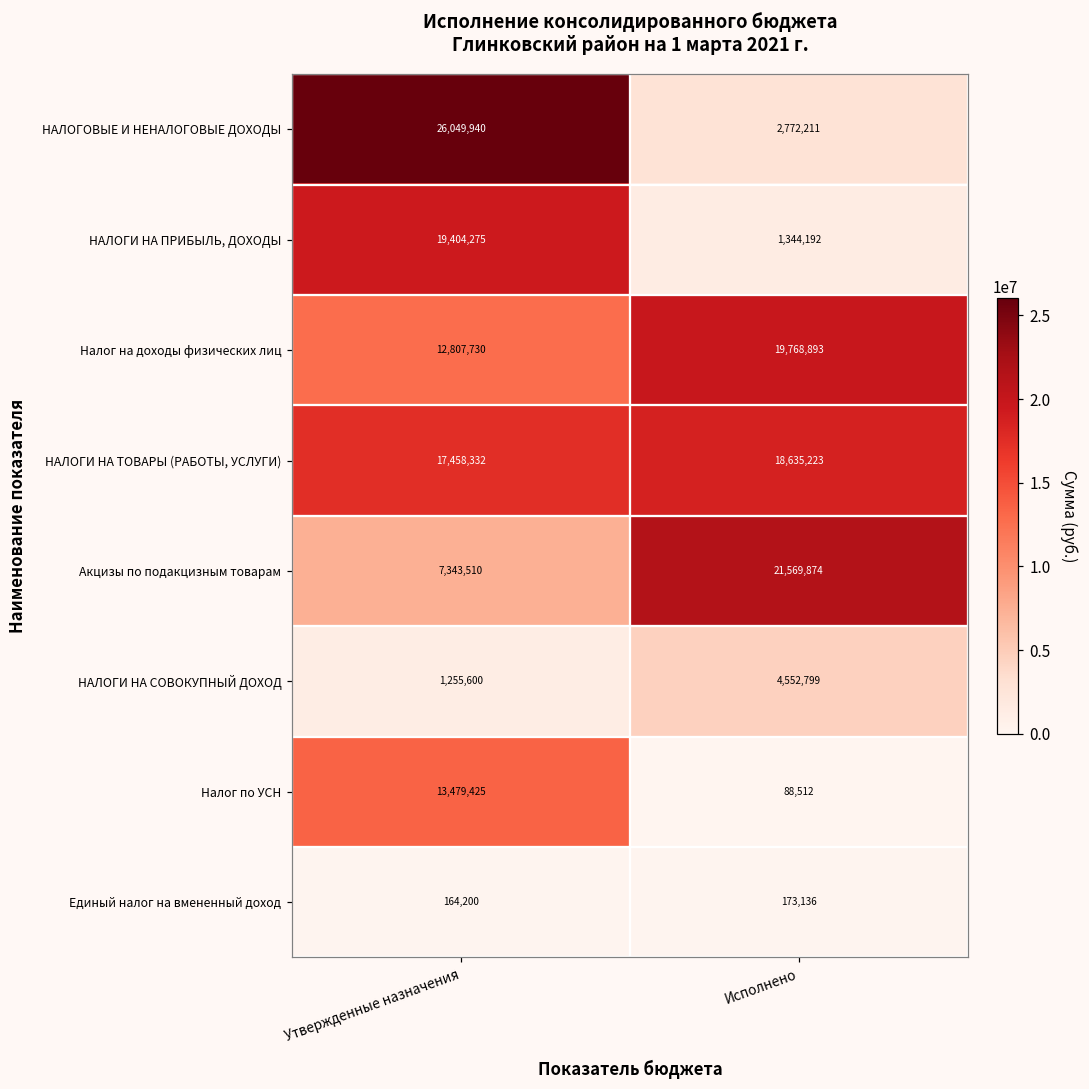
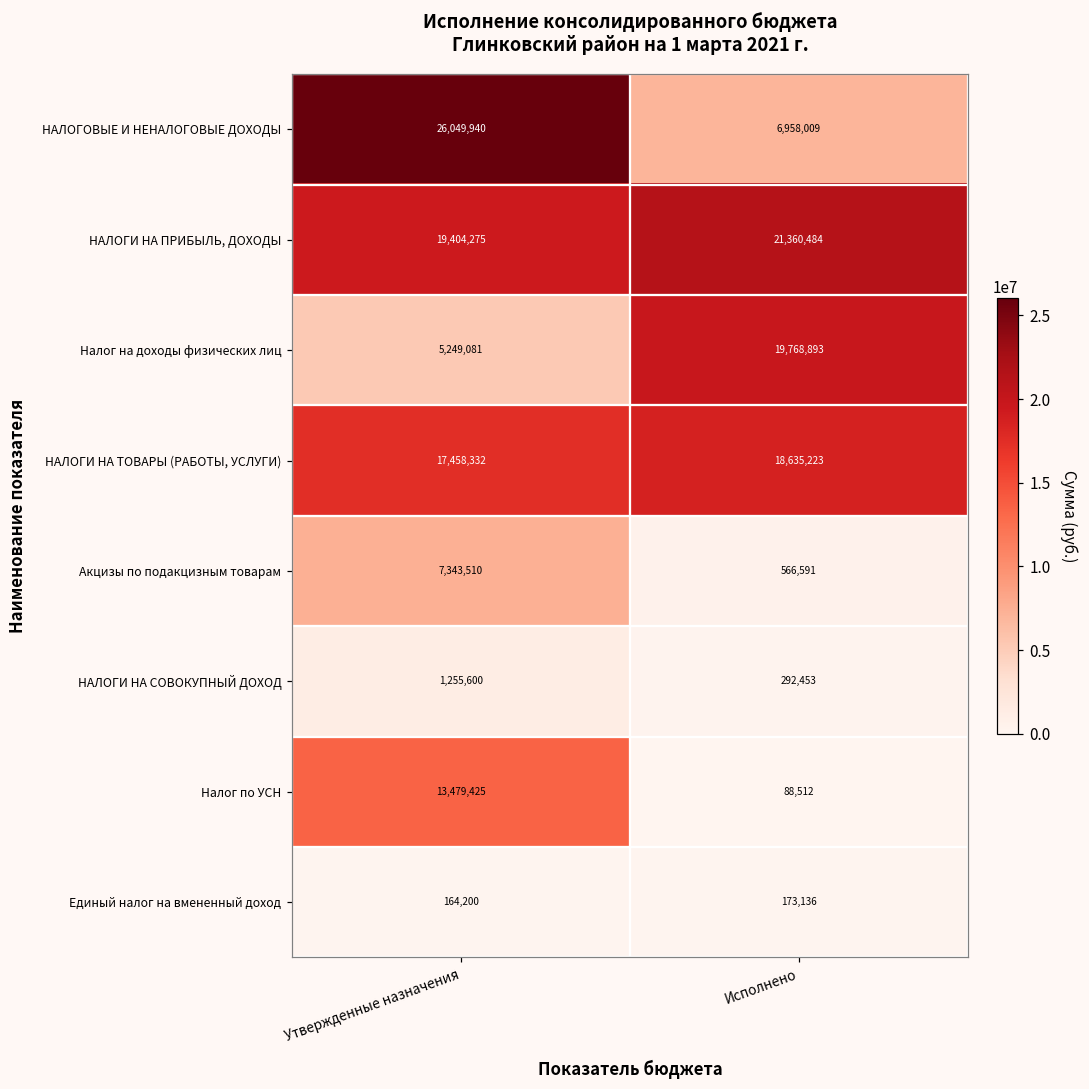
НАЛОГОВЫЕ И НЕНАЛОГОВЫЕ ДОХОДЫ, Исполнено: 2,772,211 -> 6,958,009
НАЛОГИ НА ПРИБЫЛЬ, ДОХОДЫ, Исполнено: 1,344,192 -> 21,360,484
Налог на доходы физических лиц, Утвержденные назначения: 12,807,730 -> 5,249,081
Акцизы по подакцизным товарам, Исполнено: 21,569,874 -> 566,591
НАЛОГИ НА СОВОКУПНЫЙ ДОХОД, Исполнено: 4,552,799 -> 292,453
